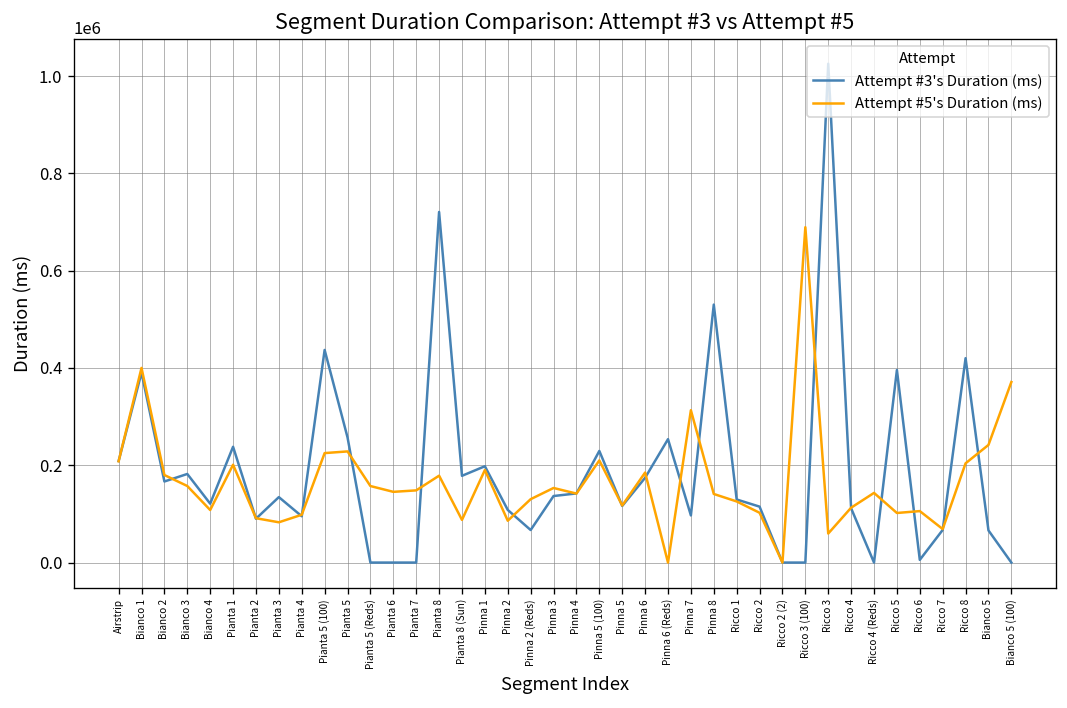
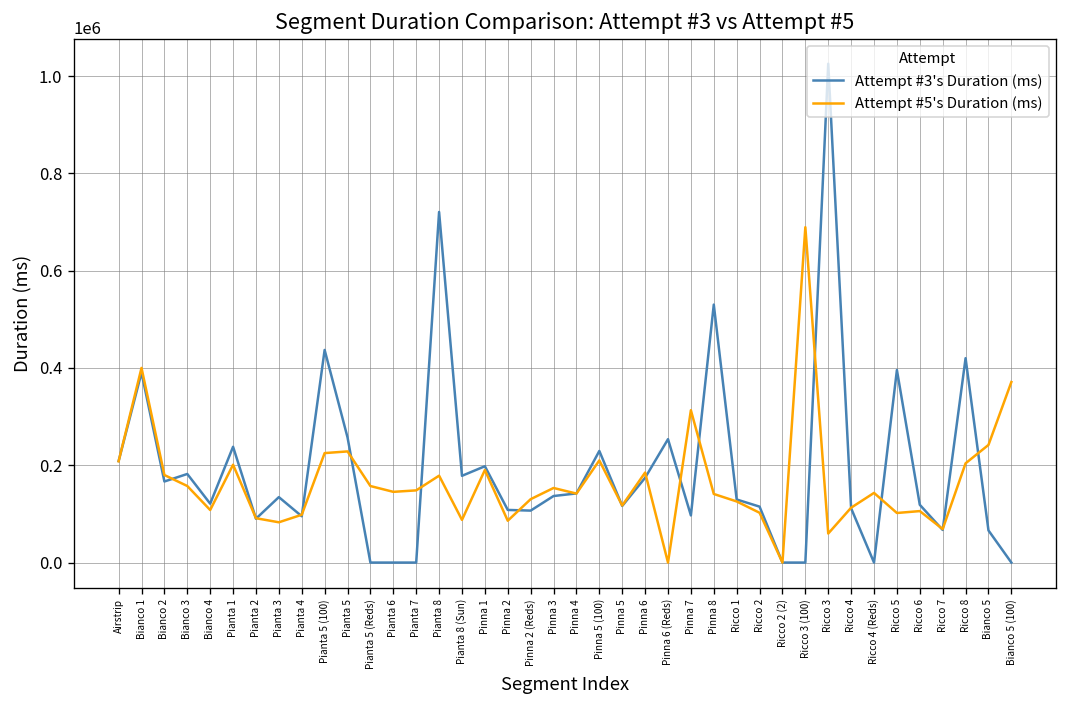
Attempt #3's Duration (ms), Pinna 2 (Reds): 70000 -> 110000
Attempt #3's Duration (ms), Ricco 6: 10000 -> 120000
